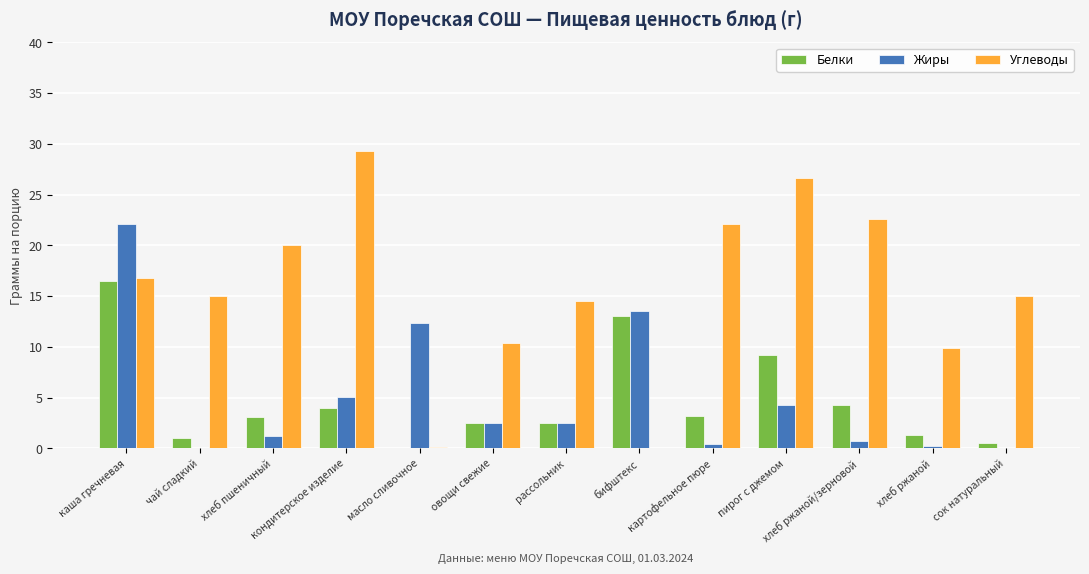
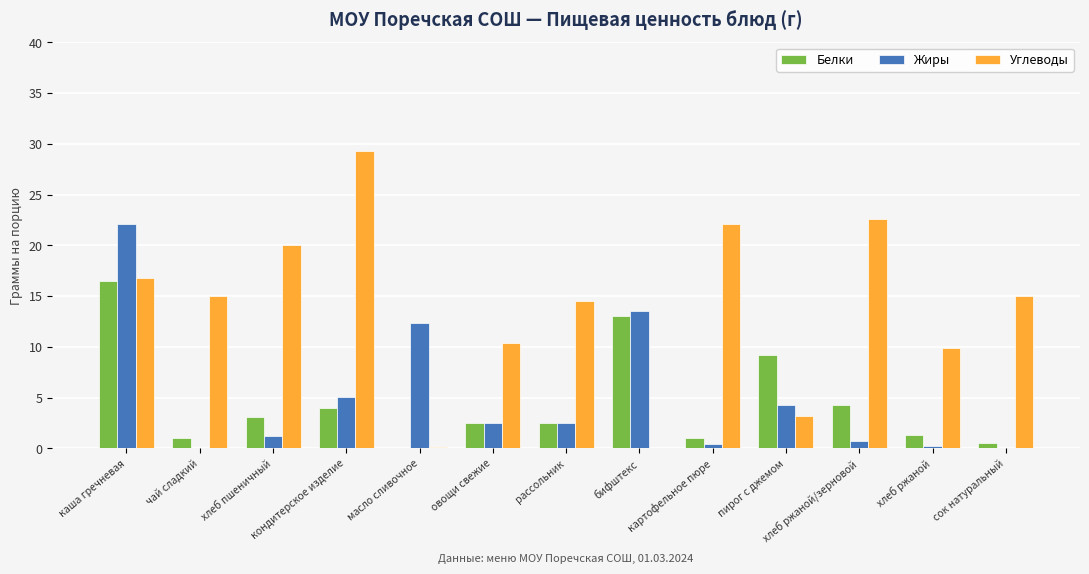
Белки, картофельное пюре: 3.2 -> 1.0
Углеводы, пирог с джемом: 26.6 -> 3.2
